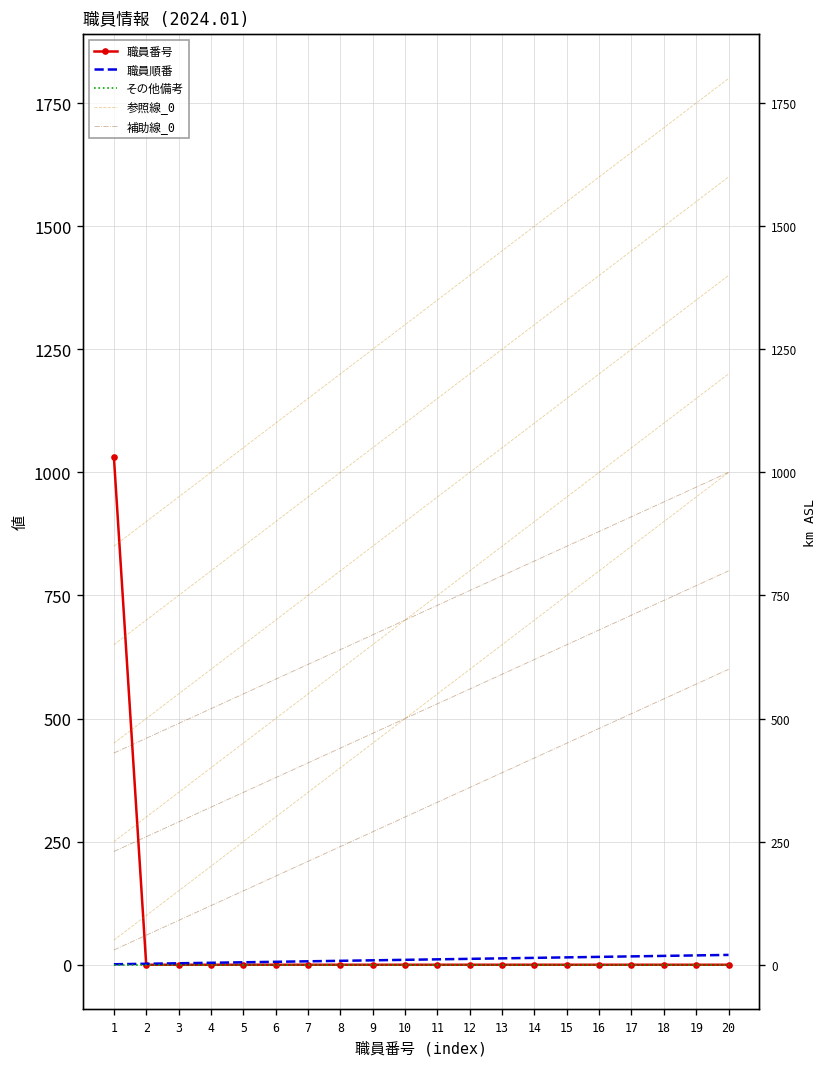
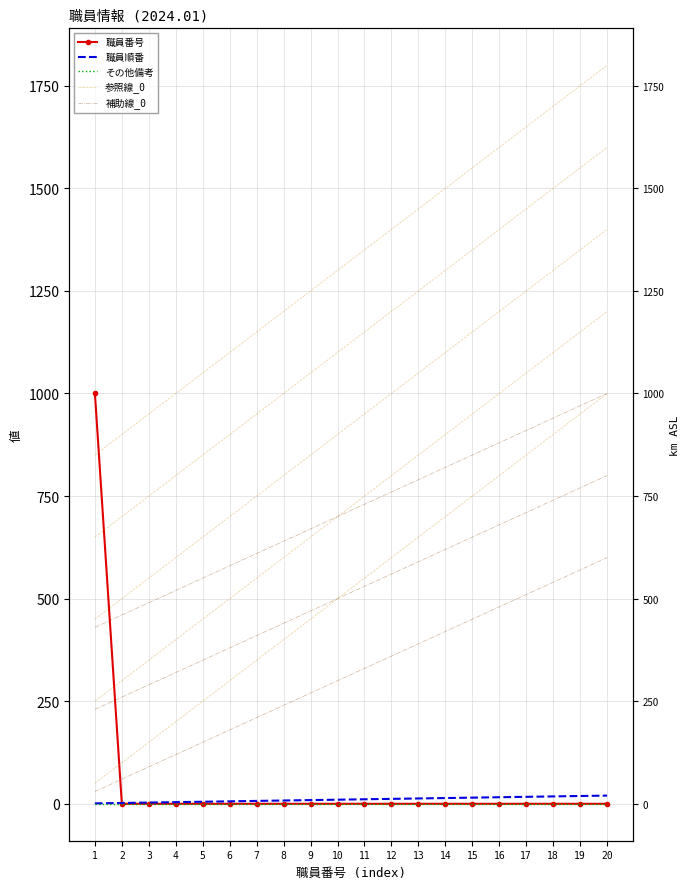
職員番号, 1: 1030 -> 1000
